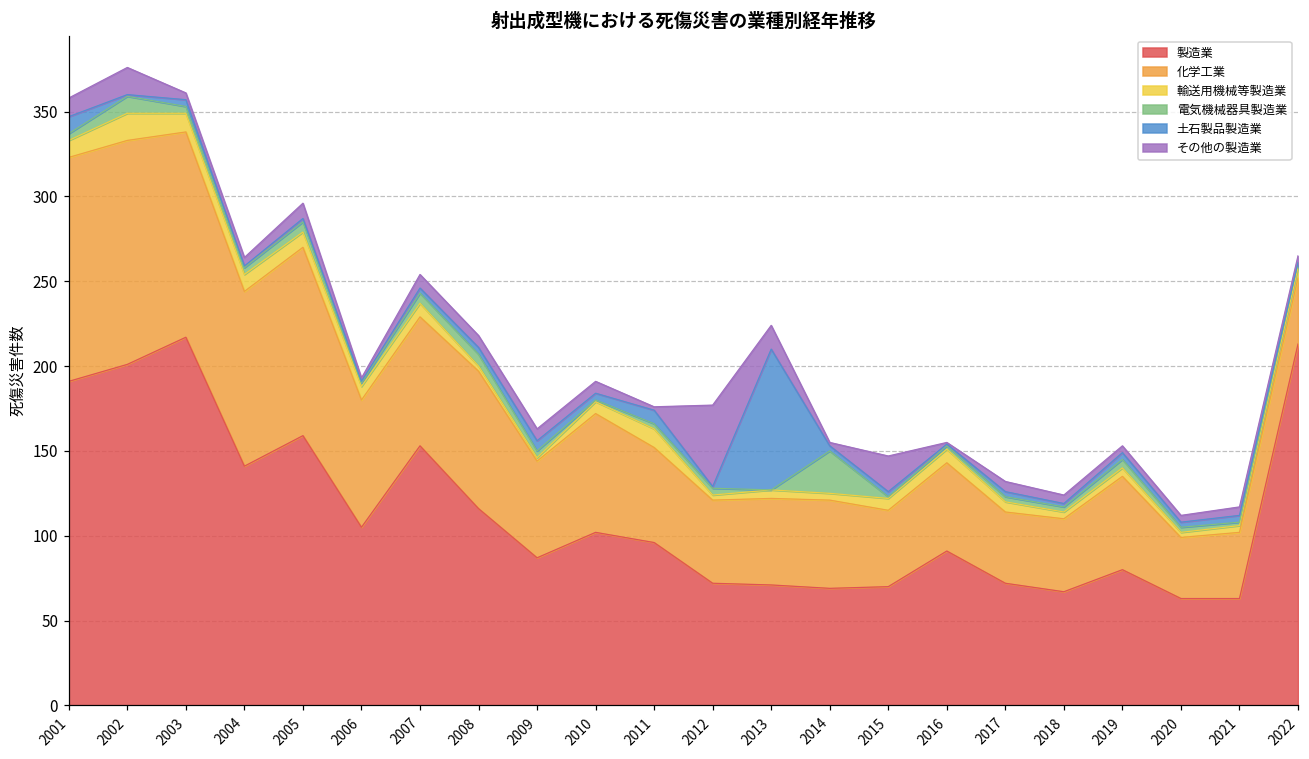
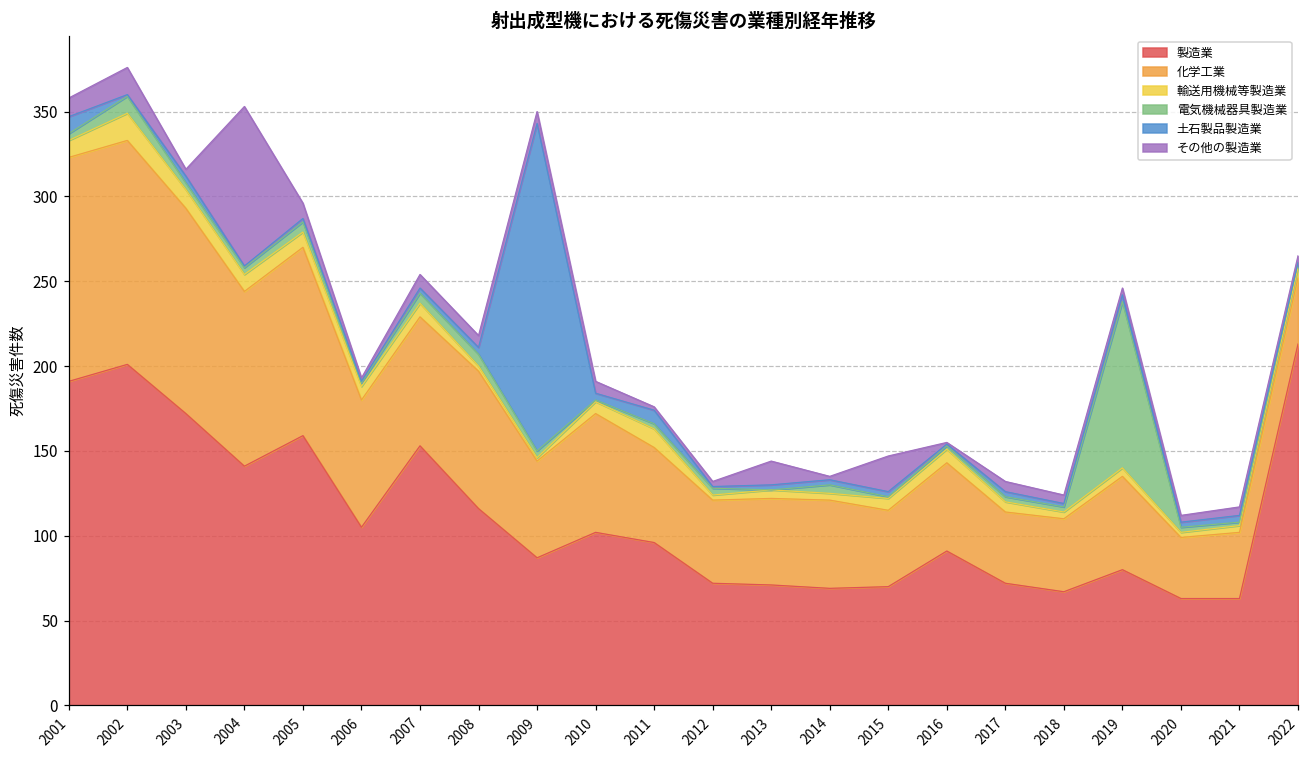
製造業, 2003: 217 -> 172
その他の製造業, 2004: 5 -> 94
土石製品製造業, 2009: 6 -> 193
その他の製造業, 2012: 48 -> 3
土石製品製造業, 2013: 83 -> 3
電気機械器具製造業, 2014: 25 -> 5
電気機械器具製造業, 2019: 5 -> 98
